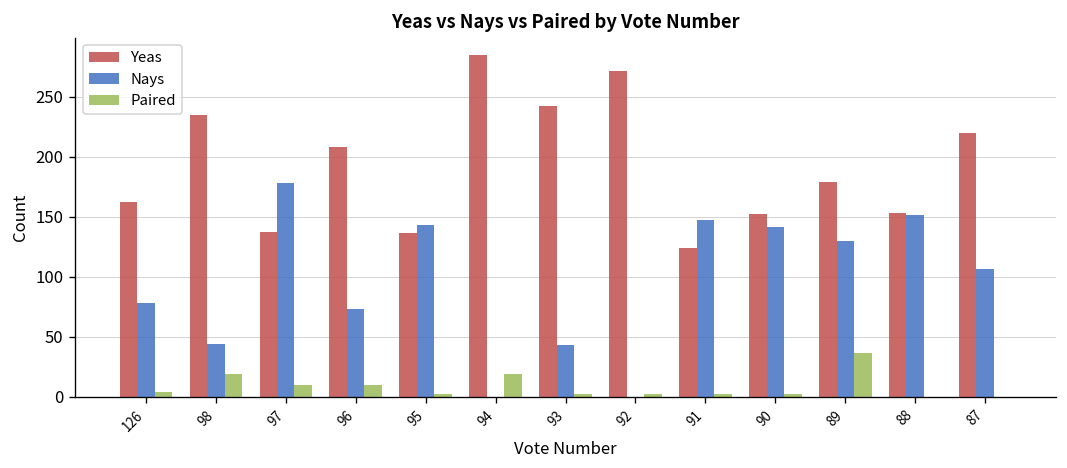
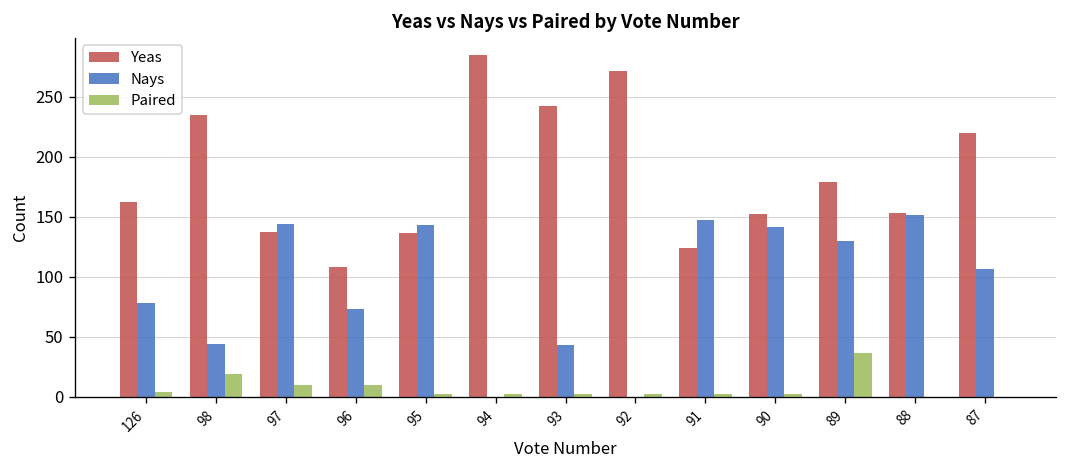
Nays, 97: 180 -> 140
Yeas, 96: 210 -> 110
Paired, 94: 20 -> 0
